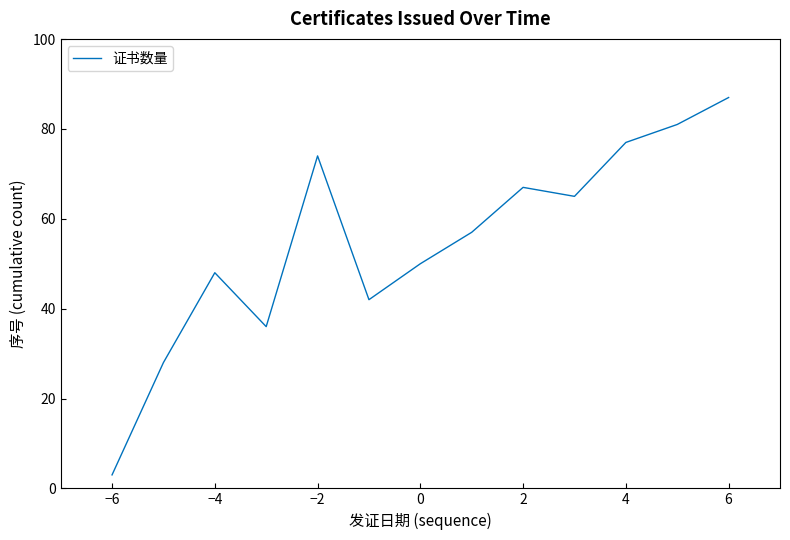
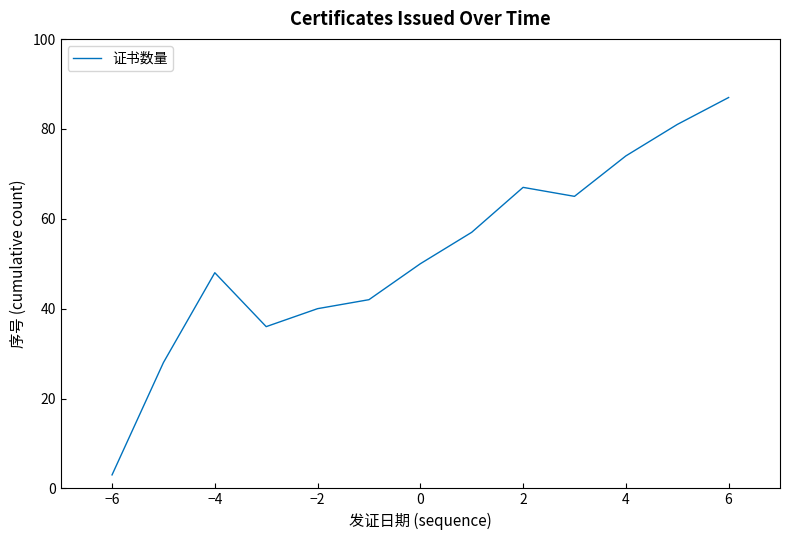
−2: 74 -> 40
4: 77 -> 74
